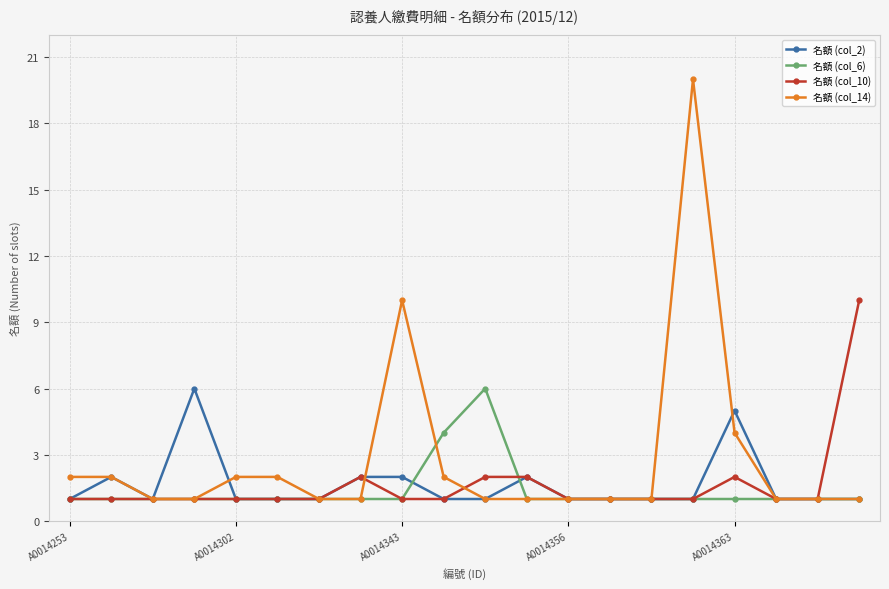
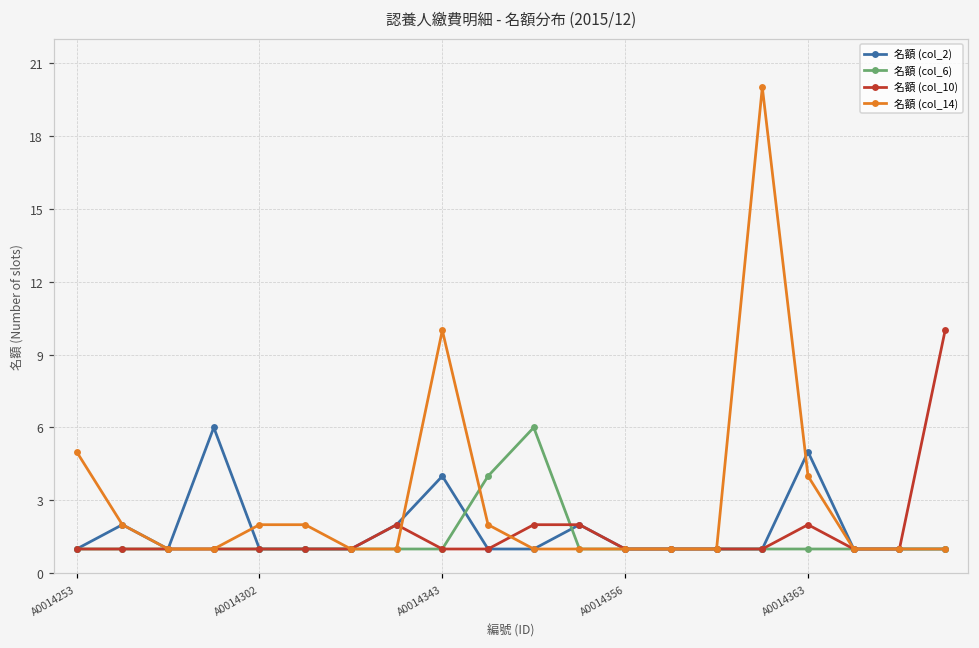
名額 (col_14), A0014253: 2 -> 5
名額 (col_2), A0014343: 2 -> 4
